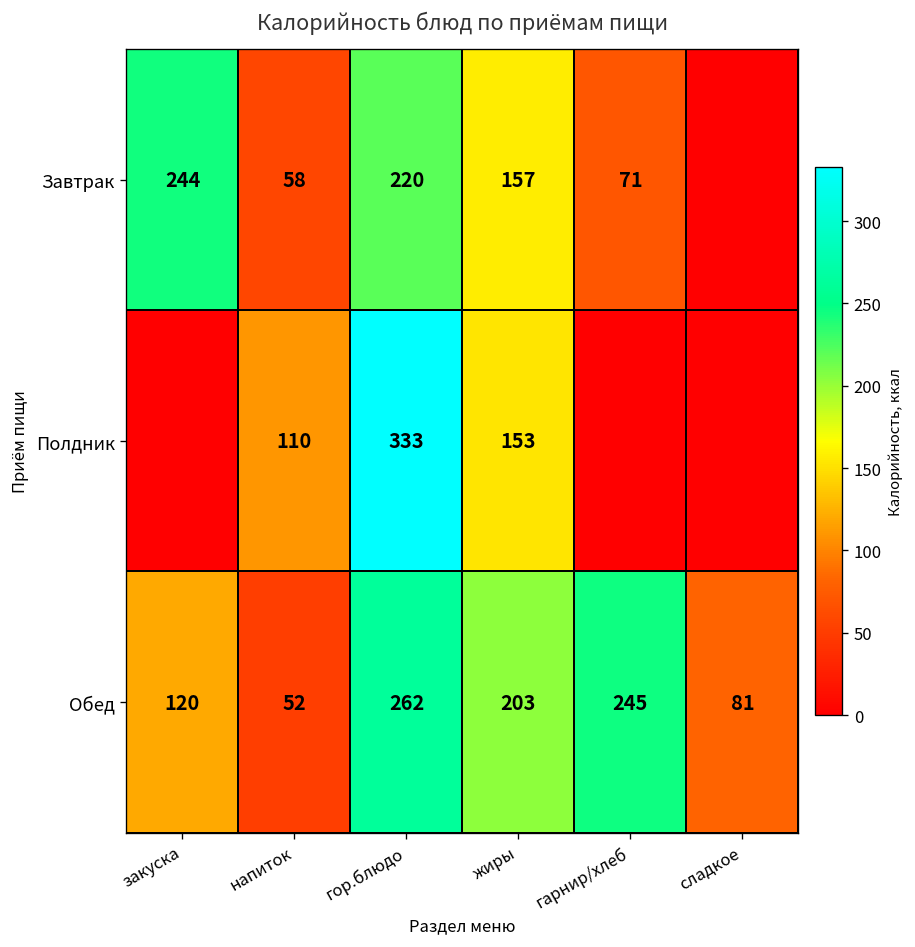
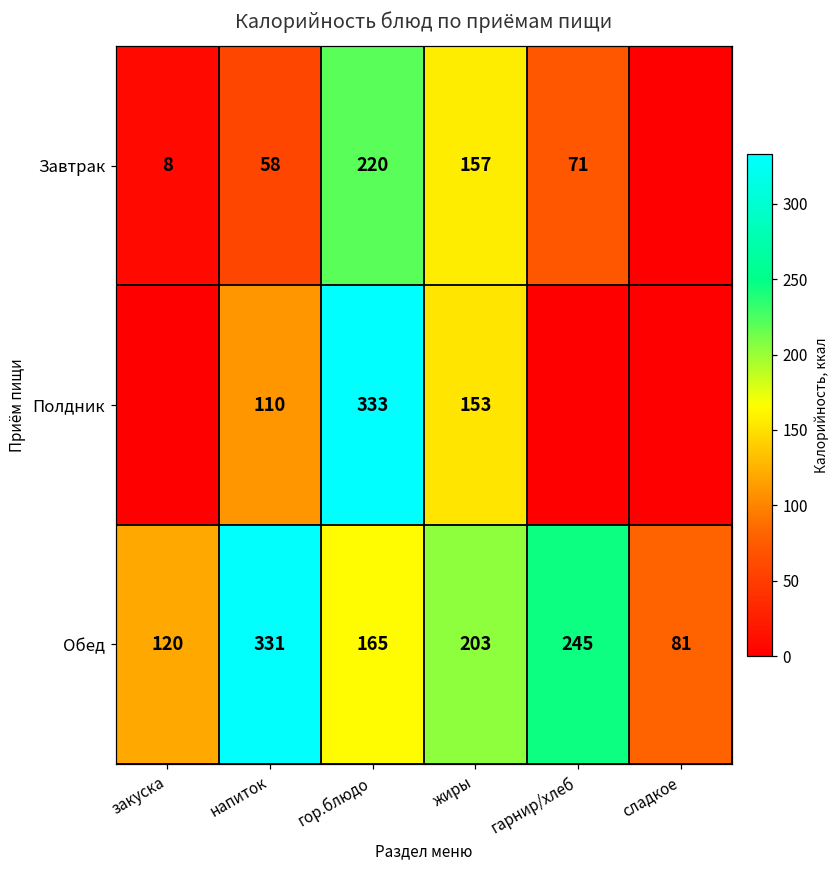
Завтрак, закуска: 244 -> 8
Обед, напиток: 52 -> 331
Обед, гор.блюдо: 262 -> 165
